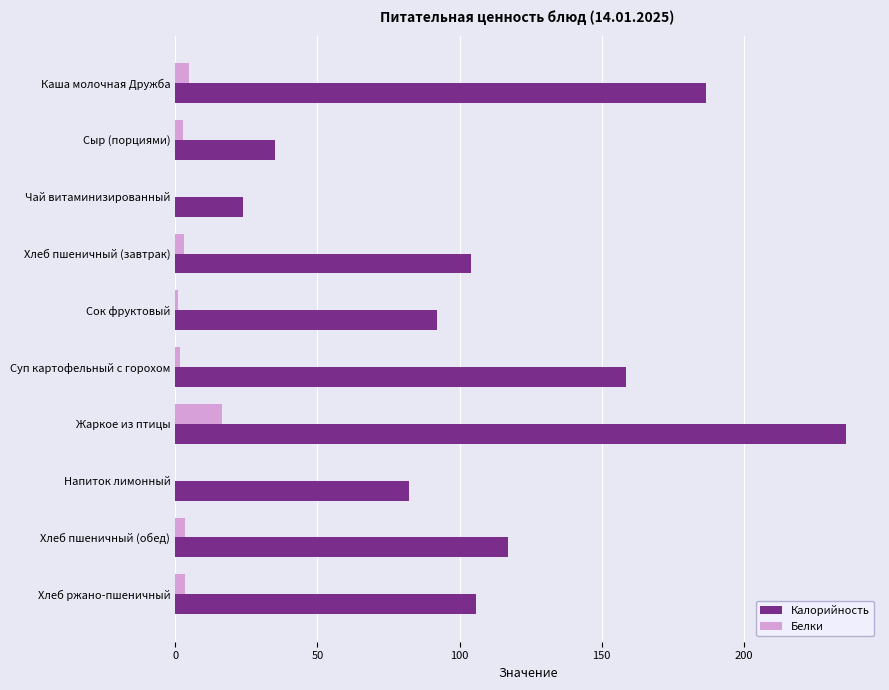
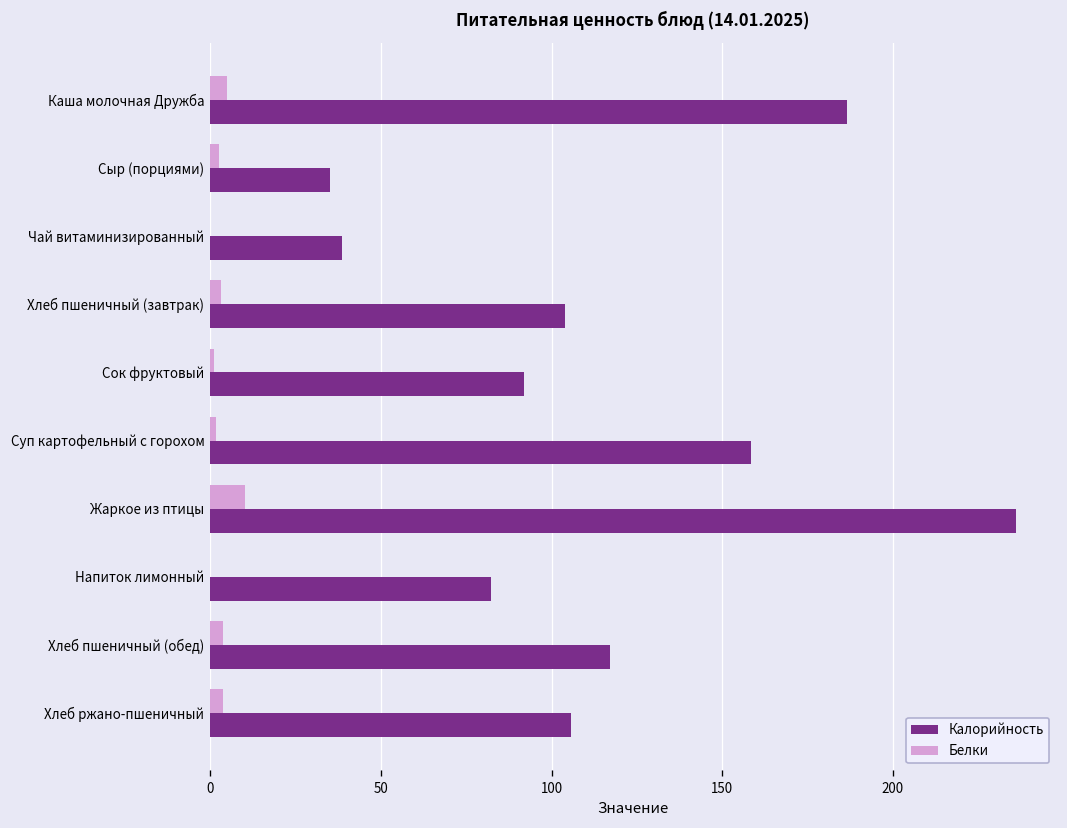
Калорийность, Чай витаминизированный: 24 -> 39
Белки, Жаркое из птицы: 17 -> 10
